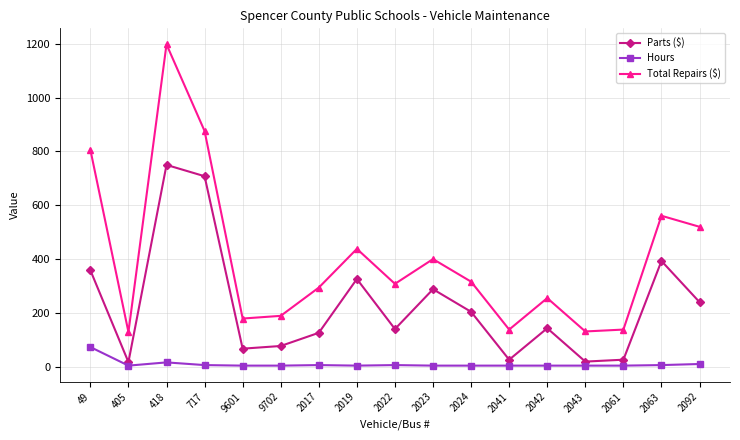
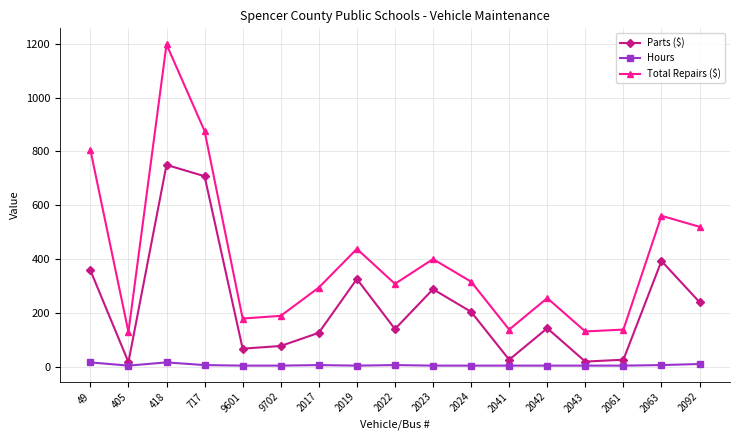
Hours, 49: 70 -> 20
